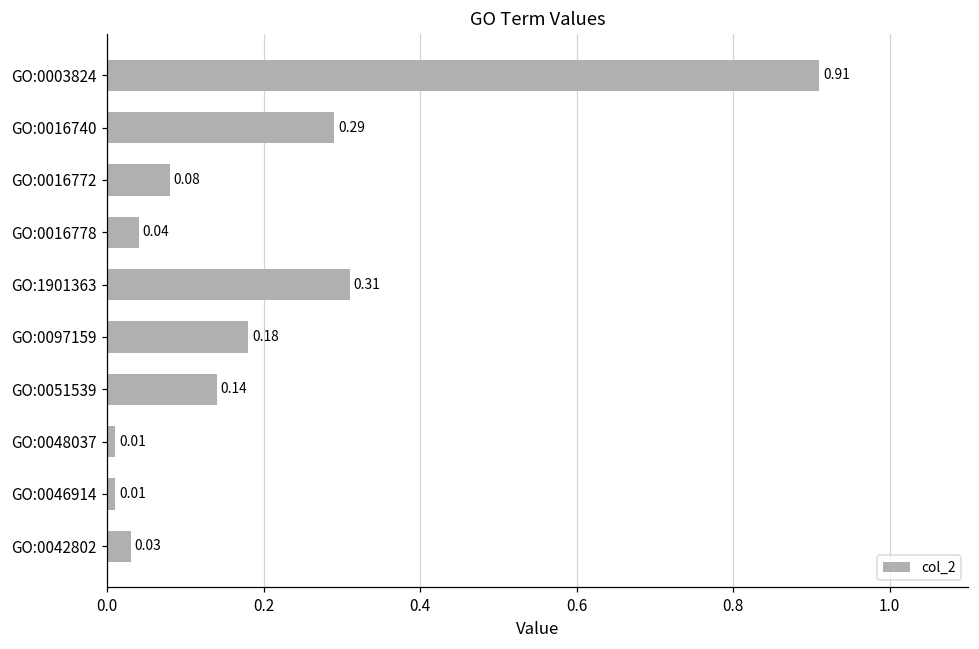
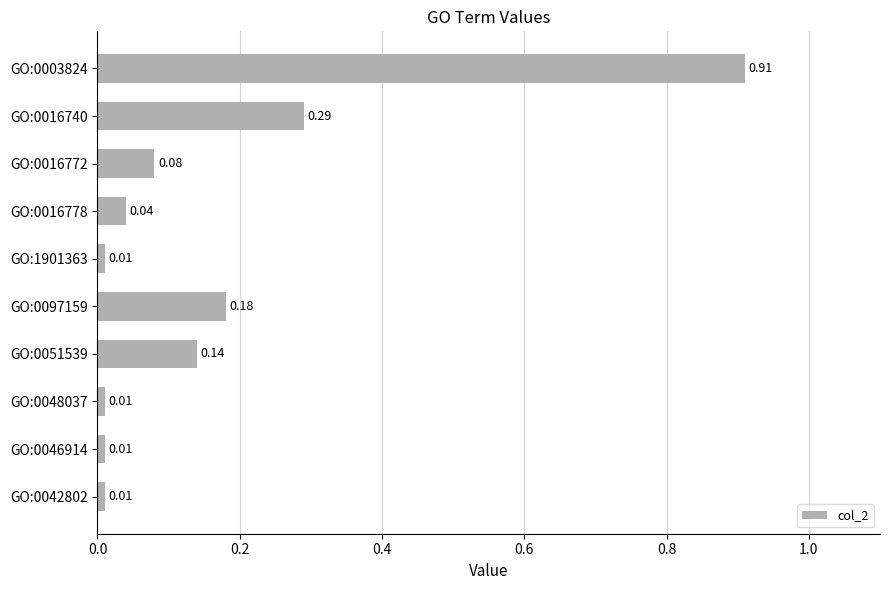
GO:1901363: 0.31 -> 0.01
GO:0042802: 0.03 -> 0.01
